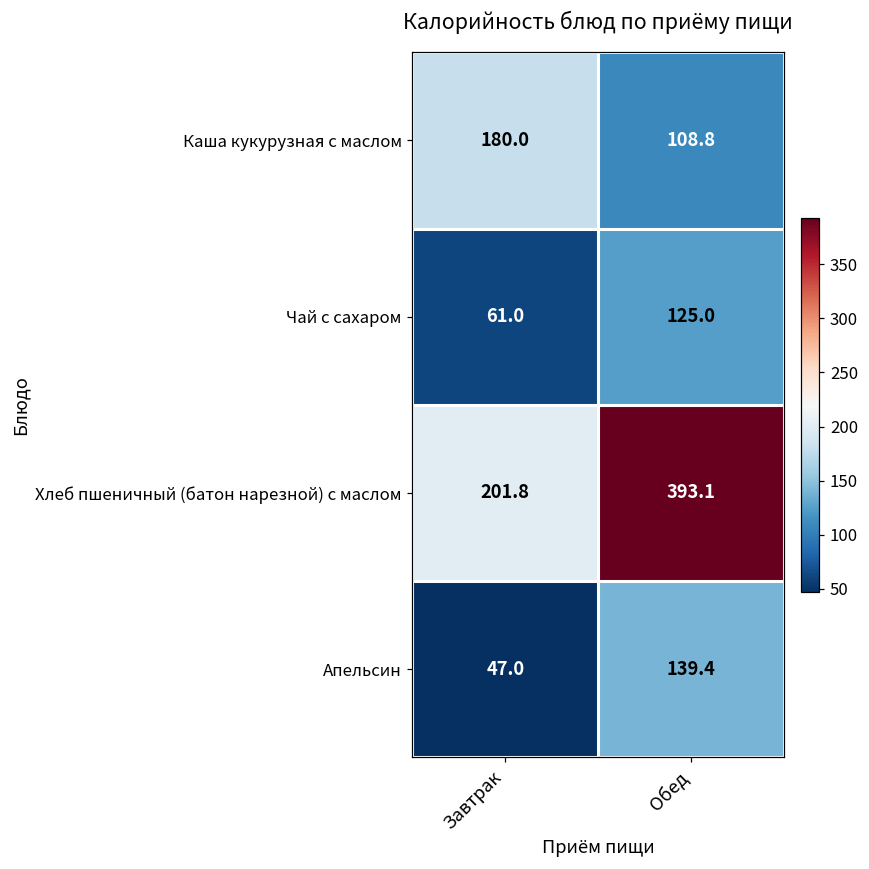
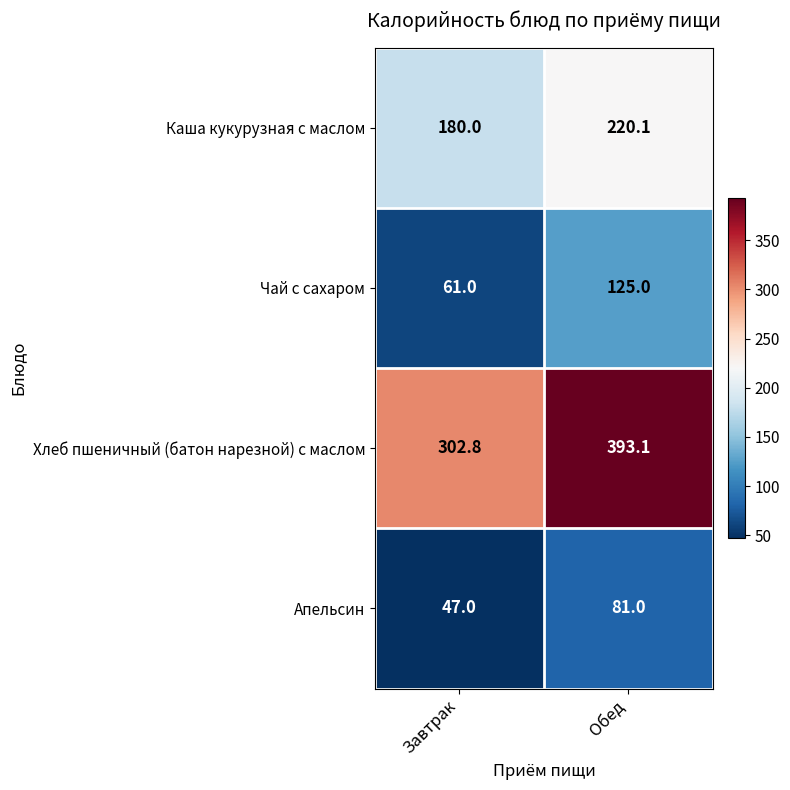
Каша кукурузная с маслом, Обед: 108.8 -> 220.1
Хлеб пшеничный (батон нарезной) с маслом, Завтрак: 201.8 -> 302.8
Апельсин, Обед: 139.4 -> 81.0
